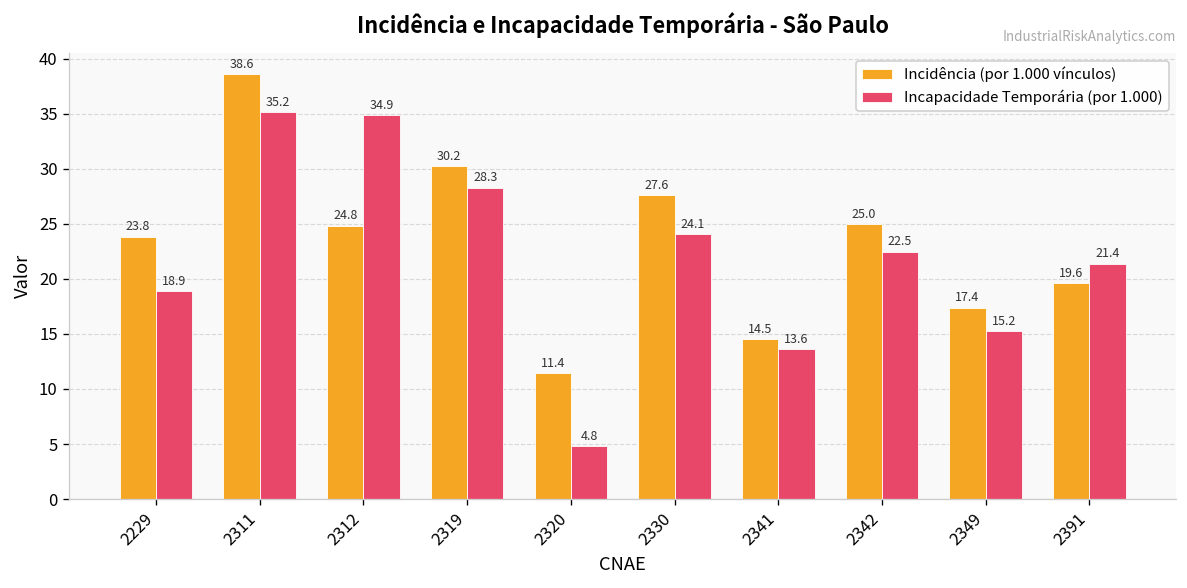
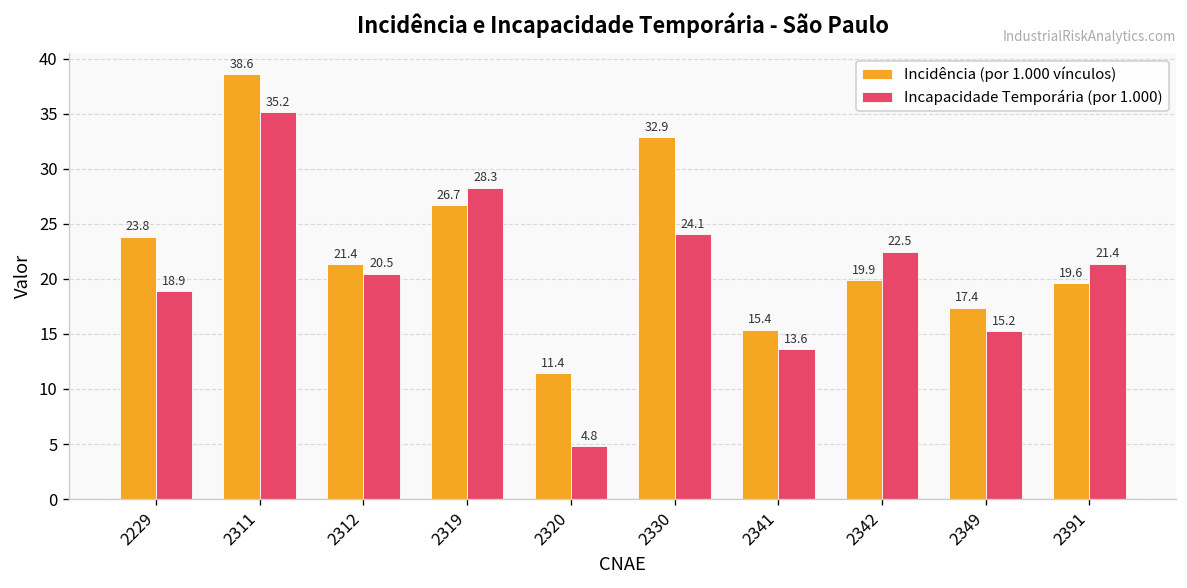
Incidência (por 1.000 vínculos), 2312: 24.8 -> 21.4
Incapacidade Temporária (por 1.000), 2312: 34.9 -> 20.5
Incidência (por 1.000 vínculos), 2319: 30.2 -> 26.7
Incidência (por 1.000 vínculos), 2330: 27.6 -> 32.9
Incidência (por 1.000 vínculos), 2341: 14.5 -> 15.4
Incidência (por 1.000 vínculos), 2342: 25.0 -> 19.9
